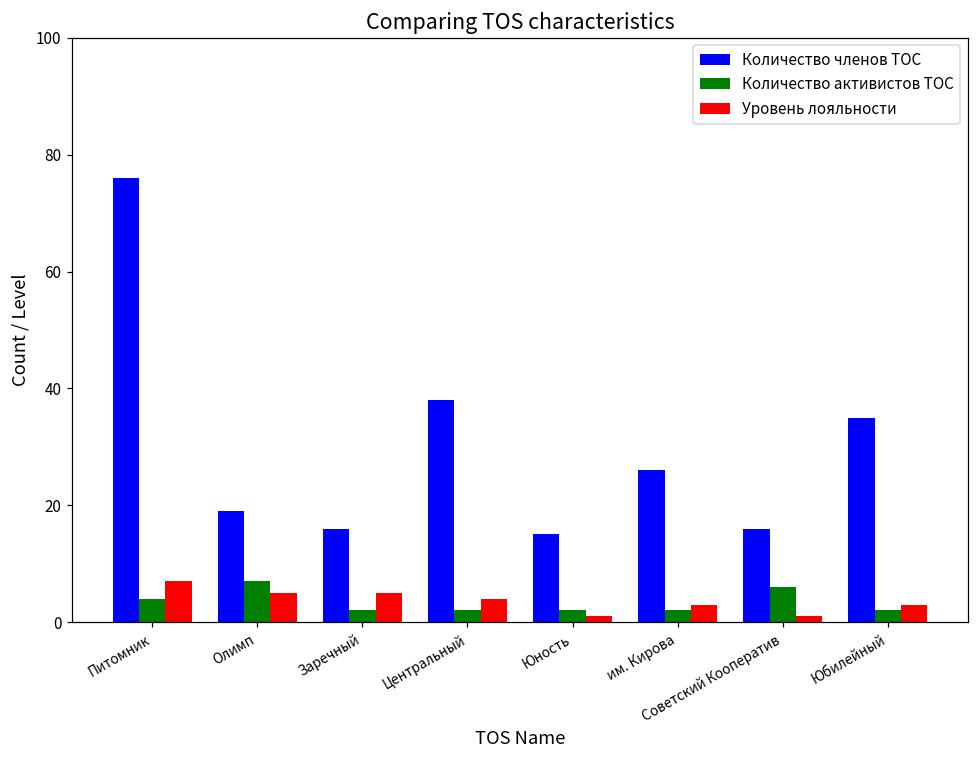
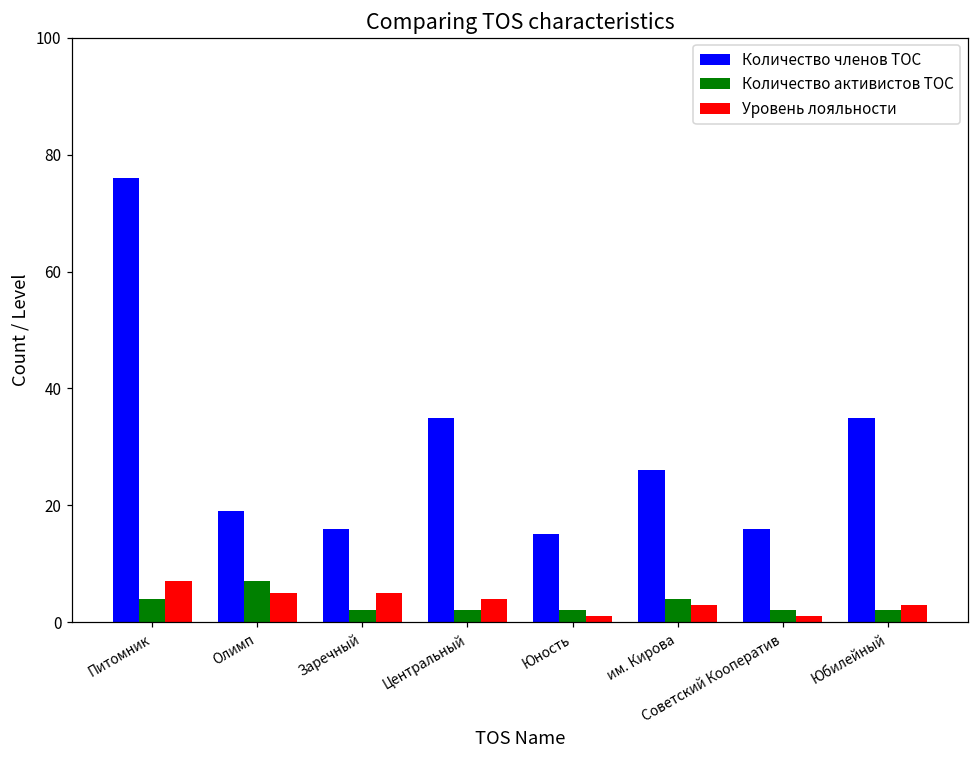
Количество членов ТОС, Центральный: 38 -> 35
Количество активистов ТОС, им. Кирова: 2 -> 4
Количество активистов ТОС, Советский Кооператив: 6 -> 2
